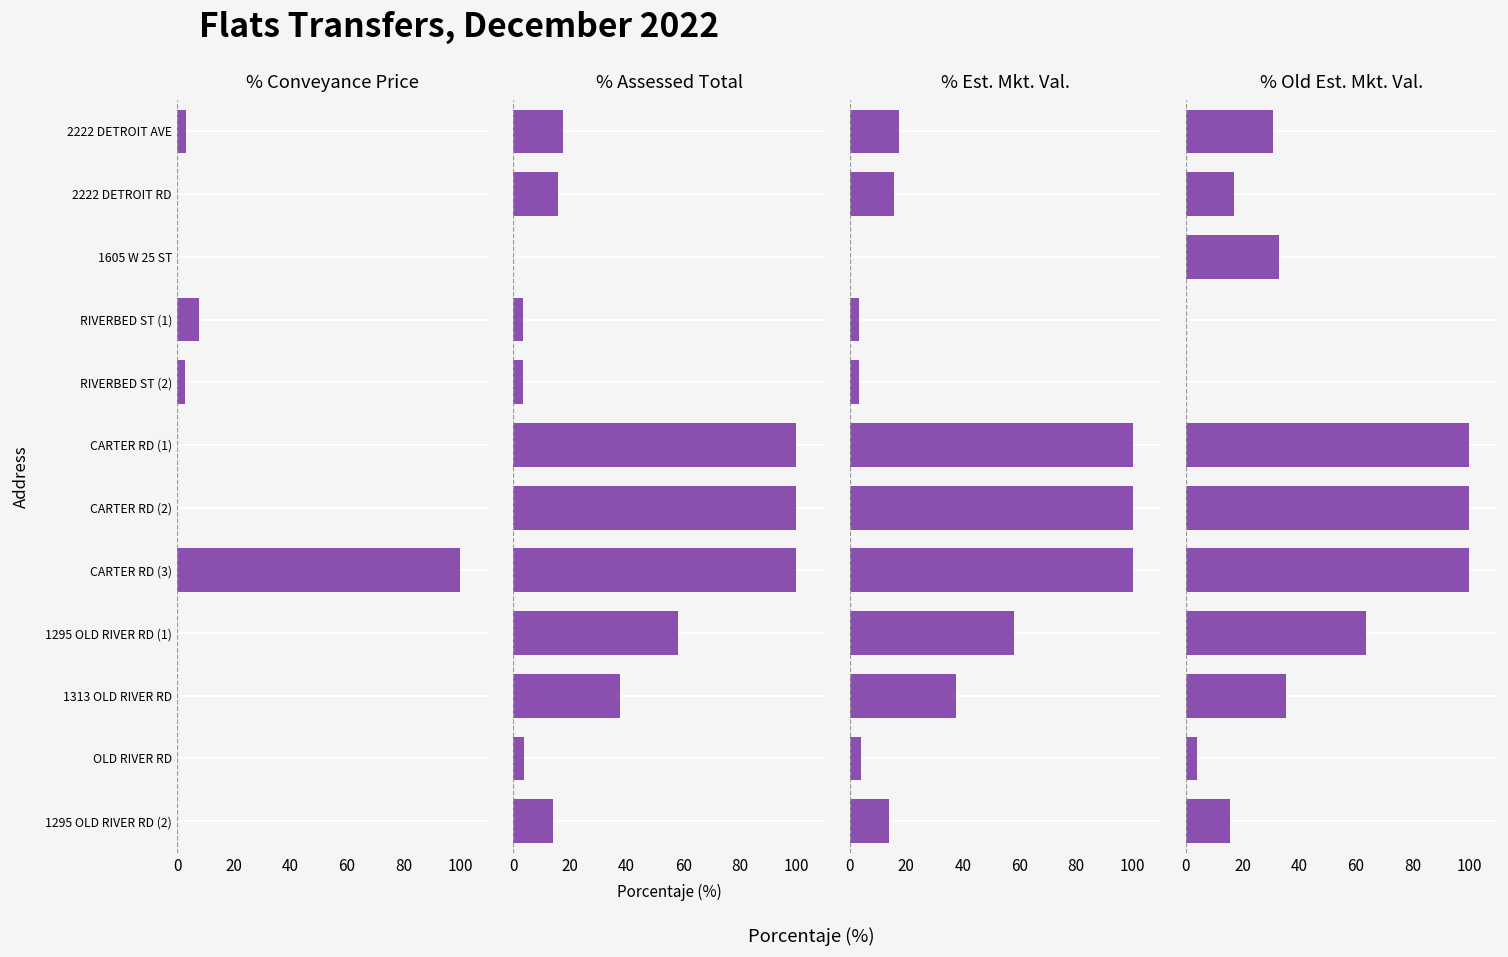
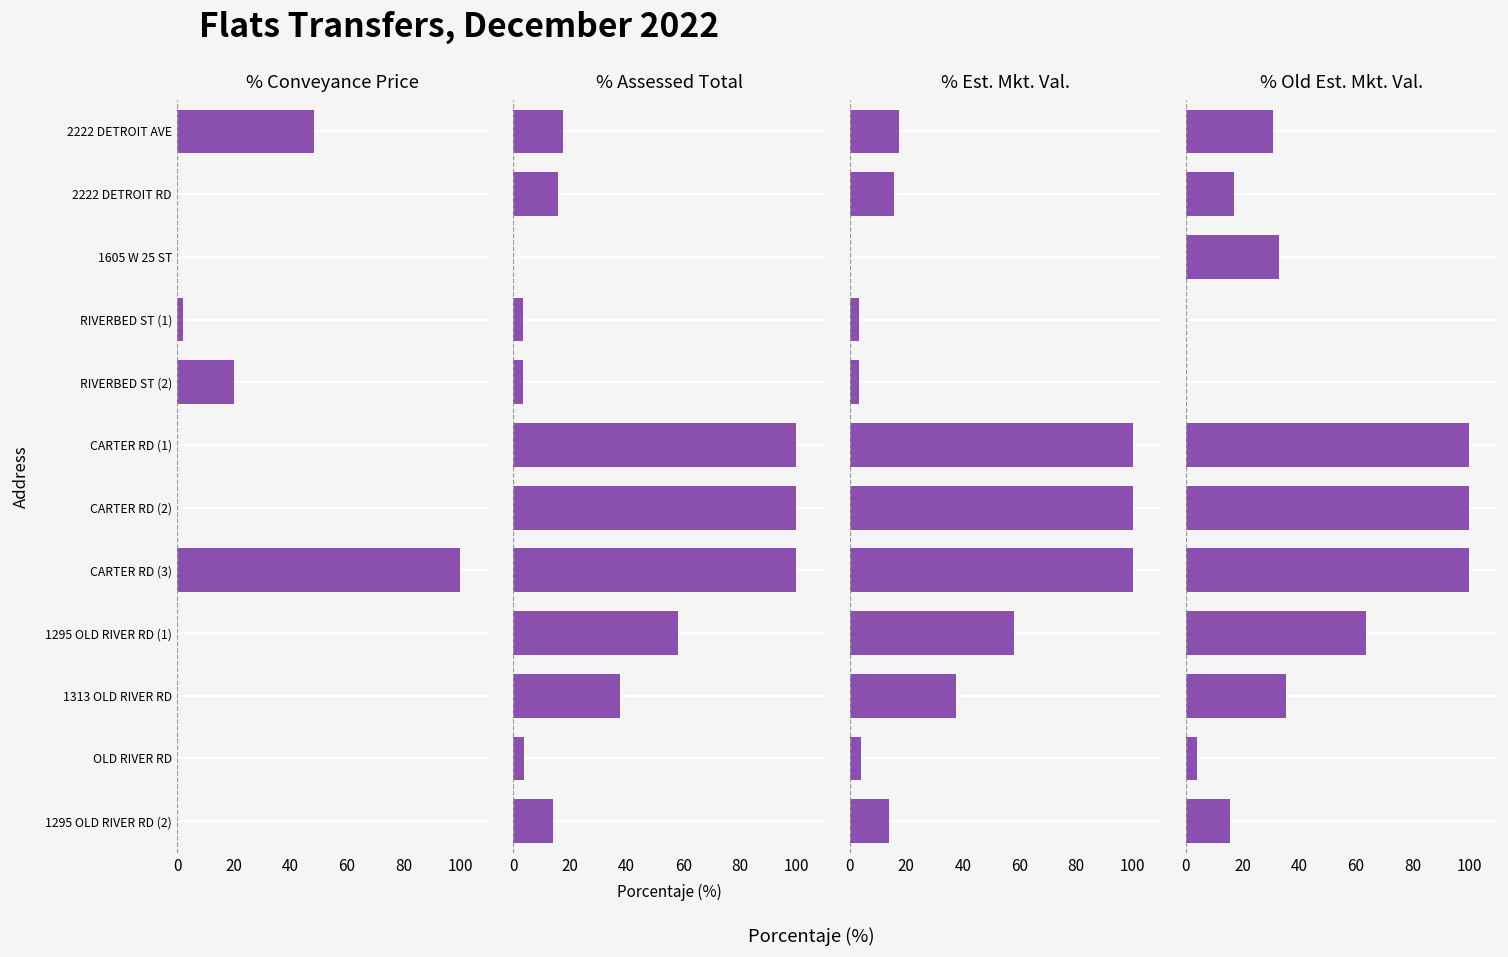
% Conveyance Price, 2222 DETROIT AVE: 3 -> 48
% Conveyance Price, RIVERBED ST (1): 8 -> 2
% Conveyance Price, RIVERBED ST (2): 3 -> 20
